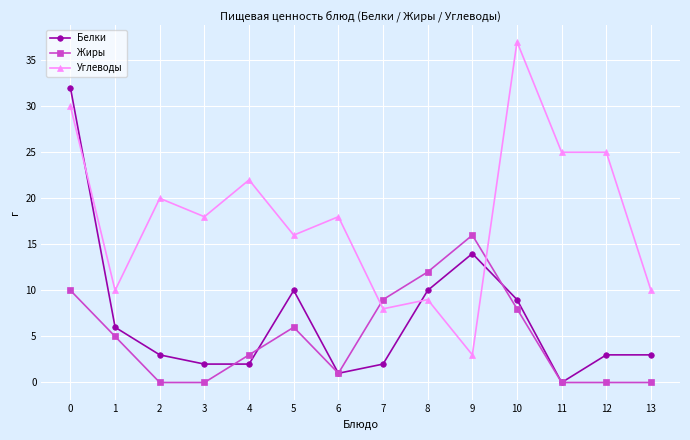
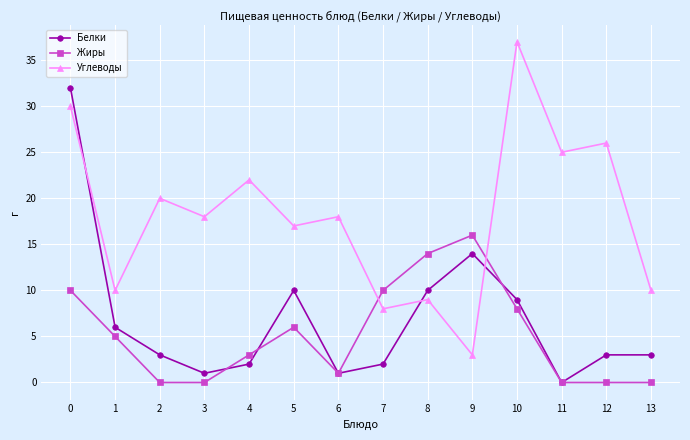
Белки, 3: 2 -> 1
Углеводы, 5: 16 -> 17
Жиры, 7: 9 -> 10
Жиры, 8: 12 -> 14
Углеводы, 12: 25 -> 26
